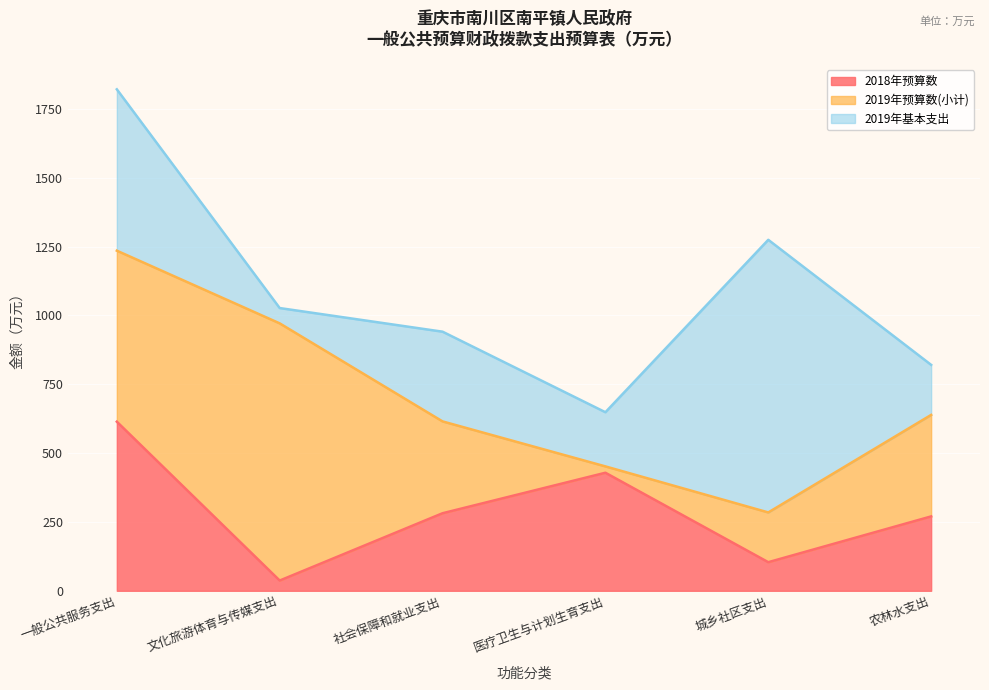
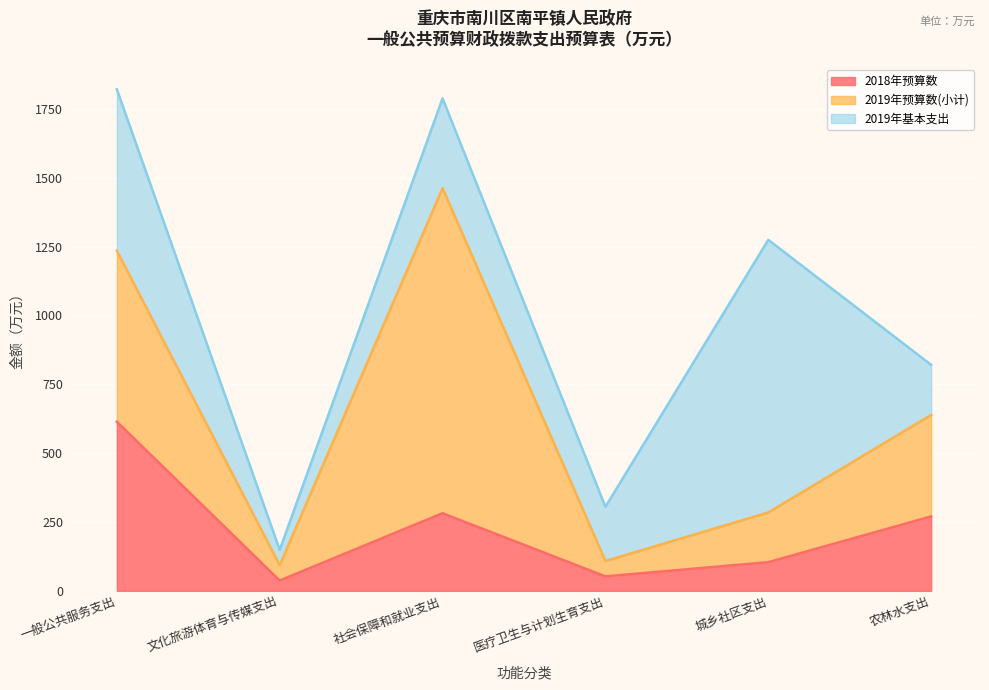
2019年预算数(小计), 文化旅游体育与传媒支出: 930 -> 60
2019年预算数(小计), 社会保障和就业支出: 330 -> 1180
2018年预算数, 医疗卫生与计划生育支出: 430 -> 50
2019年预算数(小计), 医疗卫生与计划生育支出: 20 -> 60
